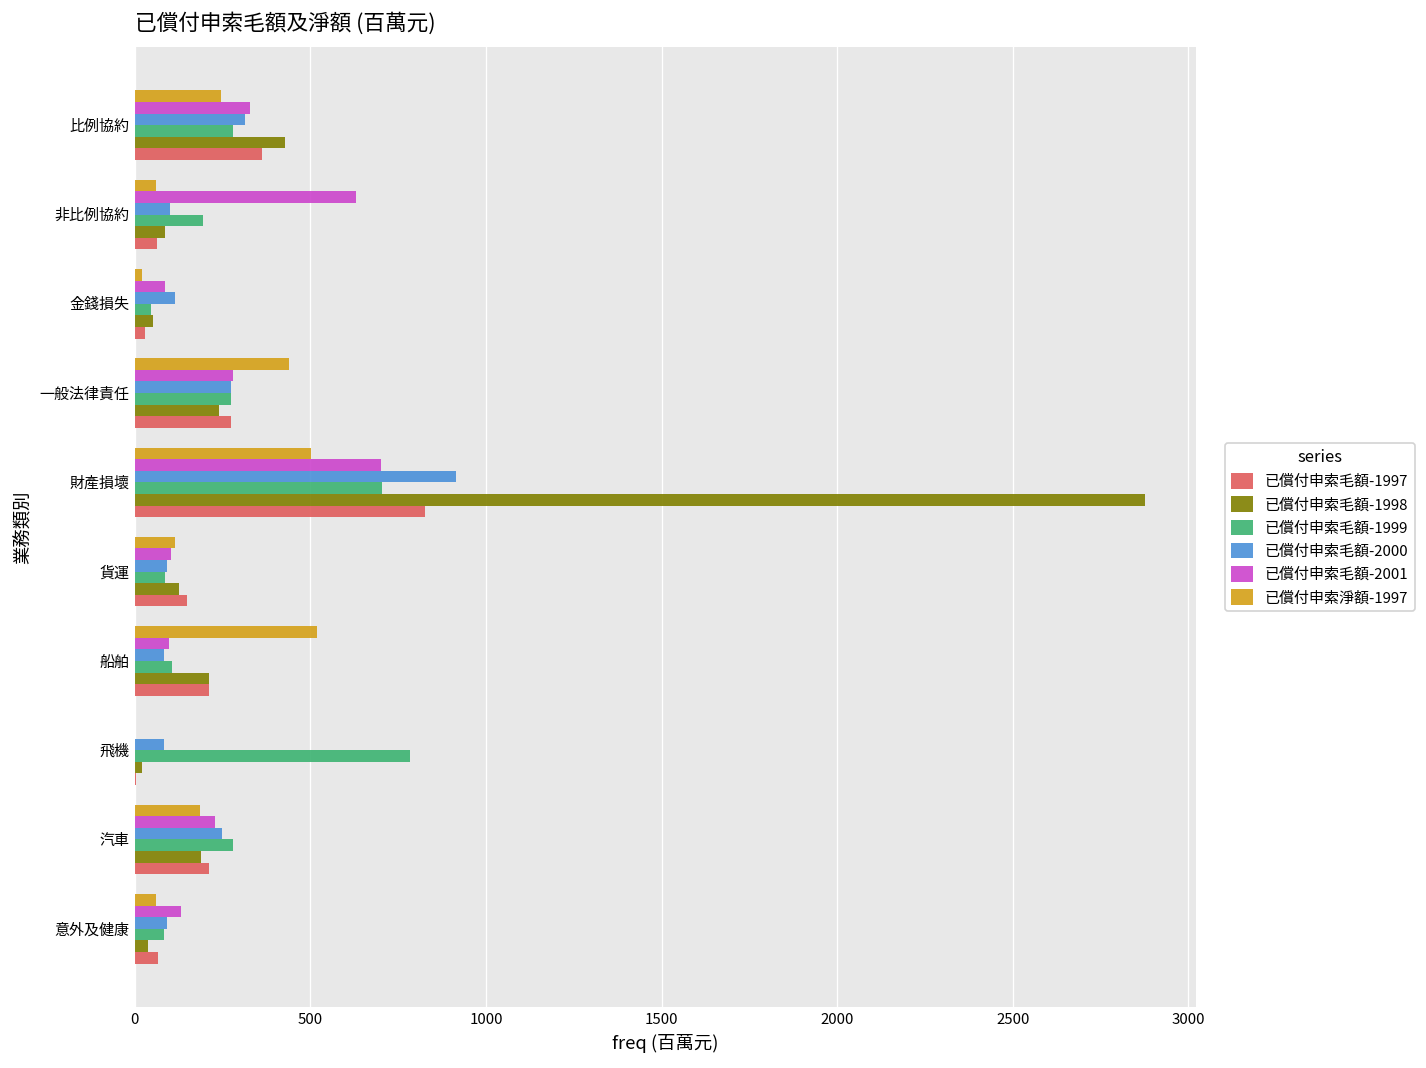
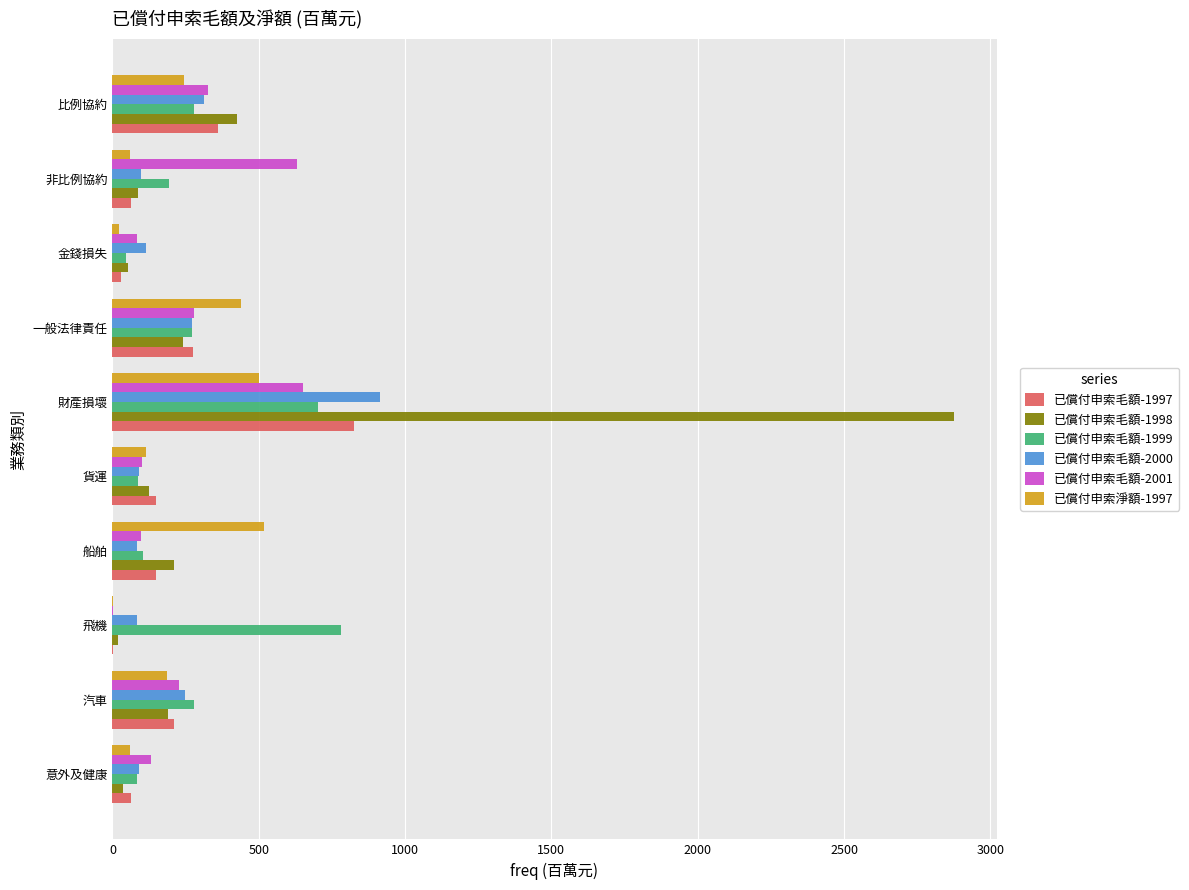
已償付申索毛額-2001, 財產損壞: 700 -> 650
已償付申索毛額-1997, 船舶: 210 -> 150
